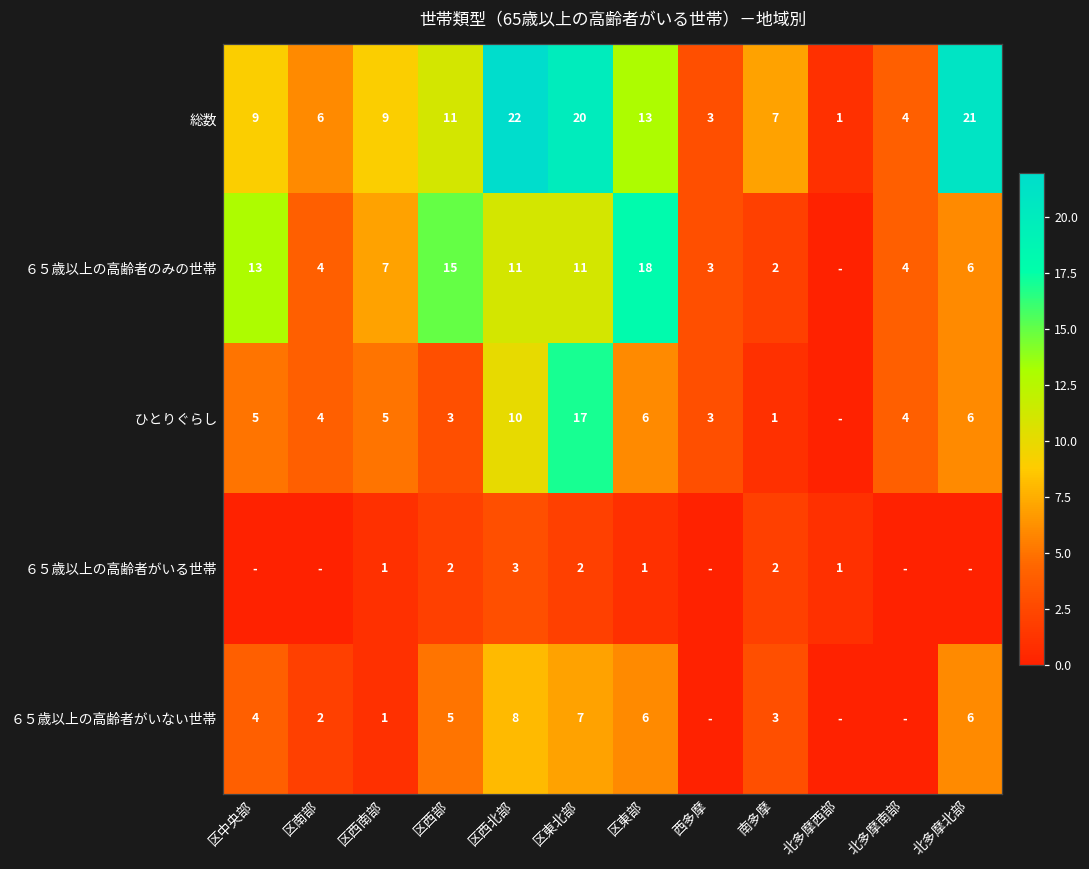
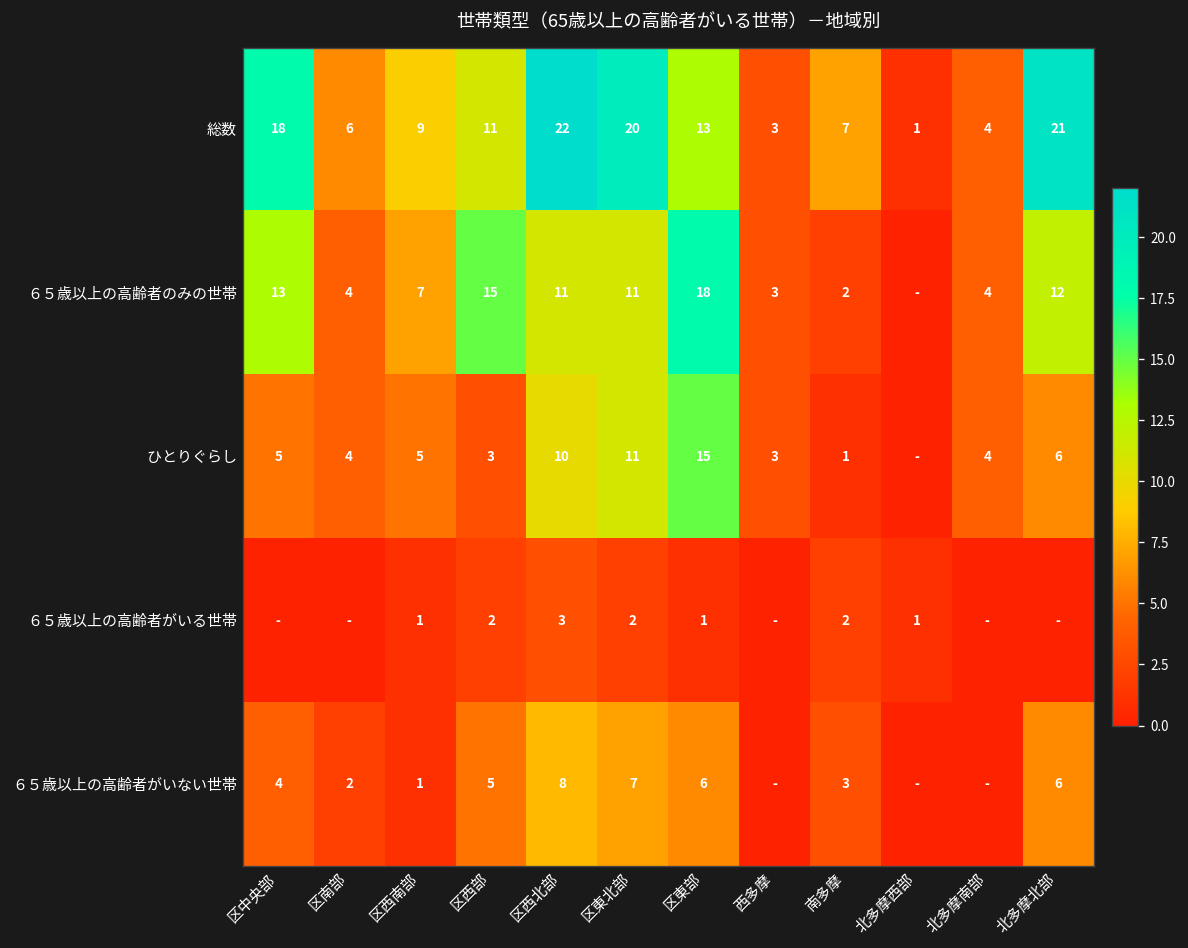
総数, 区中央部: 9 -> 18
６５歳以上の高齢者のみの世帯, 北多摩北部: 6 -> 12
ひとりぐらし, 区東北部: 17 -> 11
ひとりぐらし, 区東部: 6 -> 15
